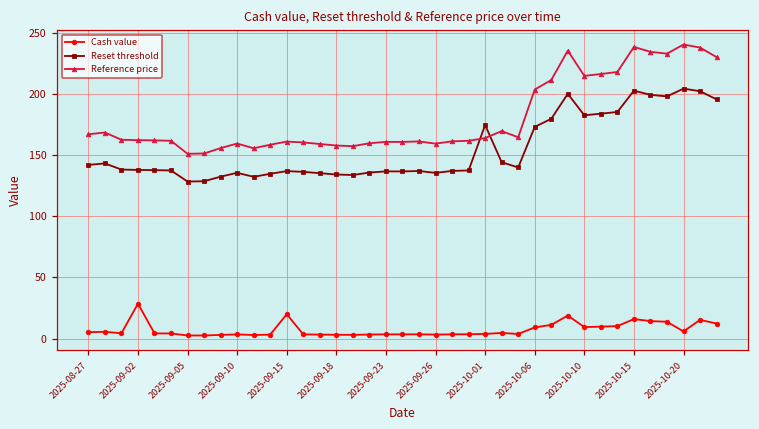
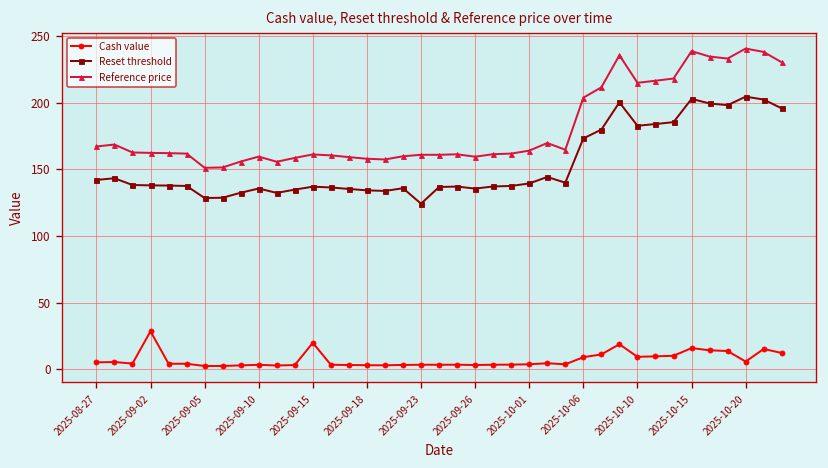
Reset threshold, 2025-09-23: 137 -> 124
Reset threshold, 2025-10-01: 175 -> 139
